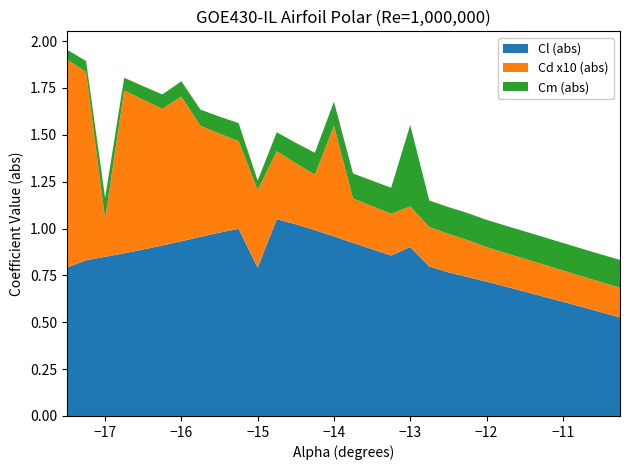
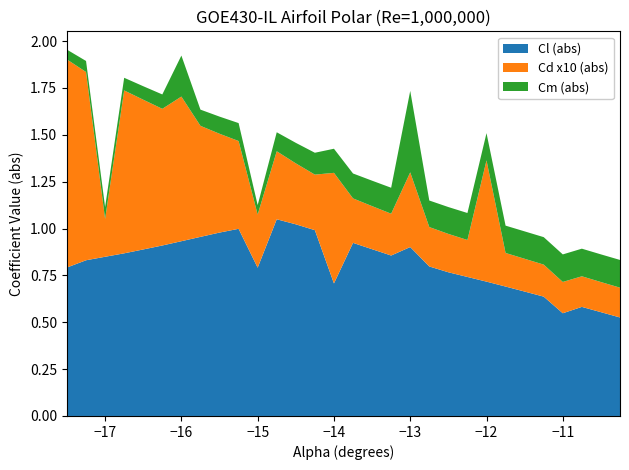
Cm (abs), −17: 0.11 -> 0.06
Cm (abs), −16: 0.08 -> 0.22
Cd x10 (abs), −15: 0.41 -> 0.28
Cl (abs), −14: 0.96 -> 0.71
Cd x10 (abs), −13: 0.22 -> 0.40
Cd x10 (abs), −12: 0.18 -> 0.65
Cl (abs), −11: 0.61 -> 0.55
